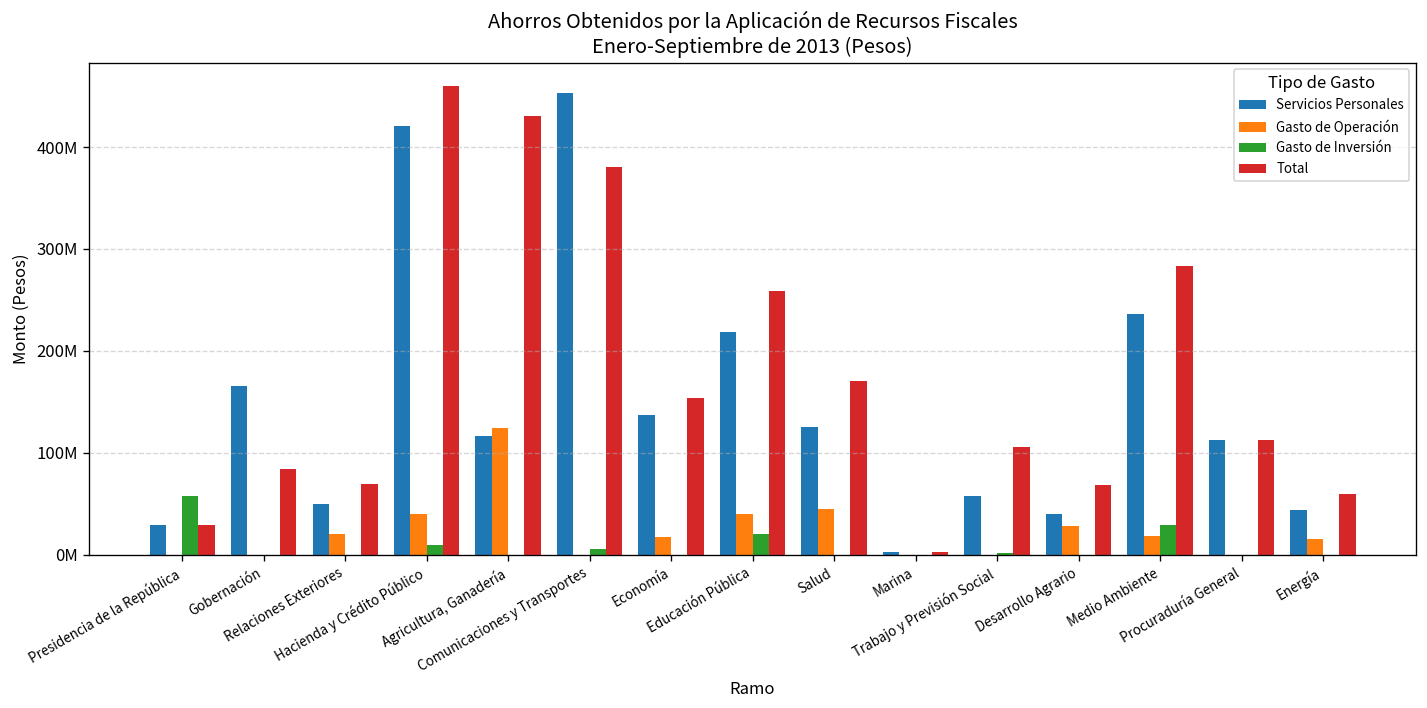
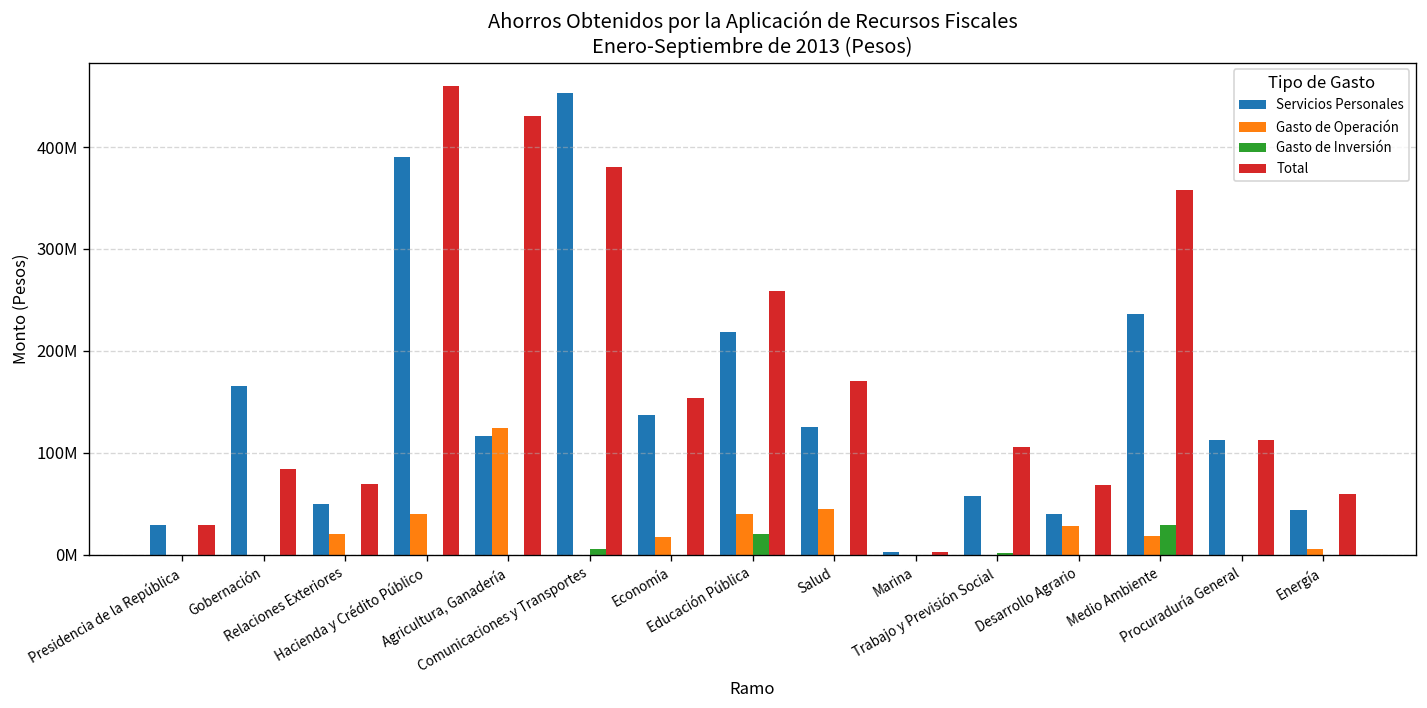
Gasto de Inversión, Presidencia de la República: 60000000 -> 0
Servicios Personales, Hacienda y Crédito Público: 420000000 -> 390000000
Gasto de Inversión, Hacienda y Crédito Público: 10000000 -> 0
Total, Medio Ambiente: 280000000 -> 360000000
Gasto de Operación, Energía: 20000000 -> 10000000
